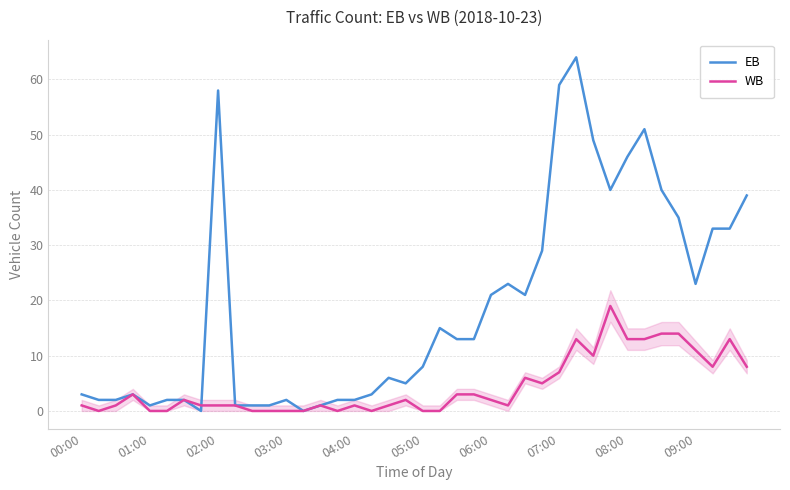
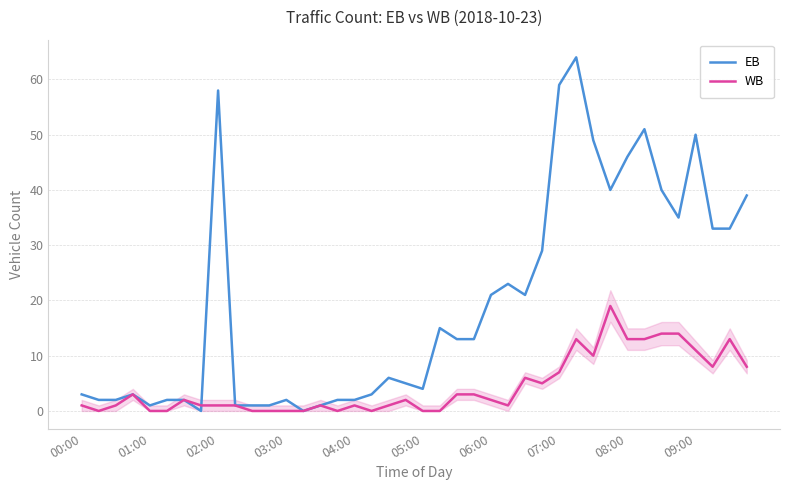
EB, 05:00: 8 -> 4
EB, 09:00: 23 -> 50
